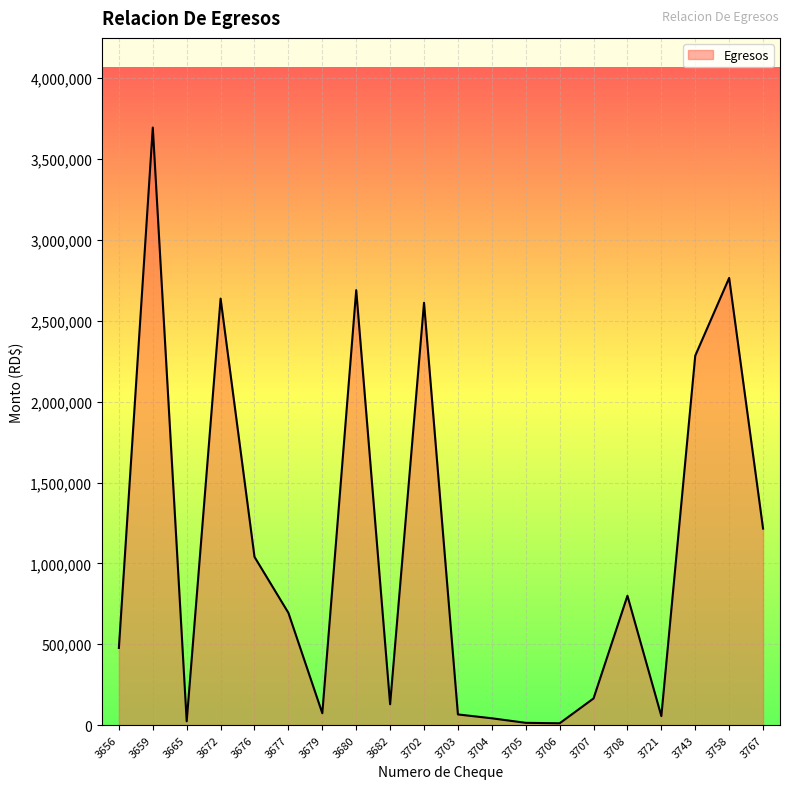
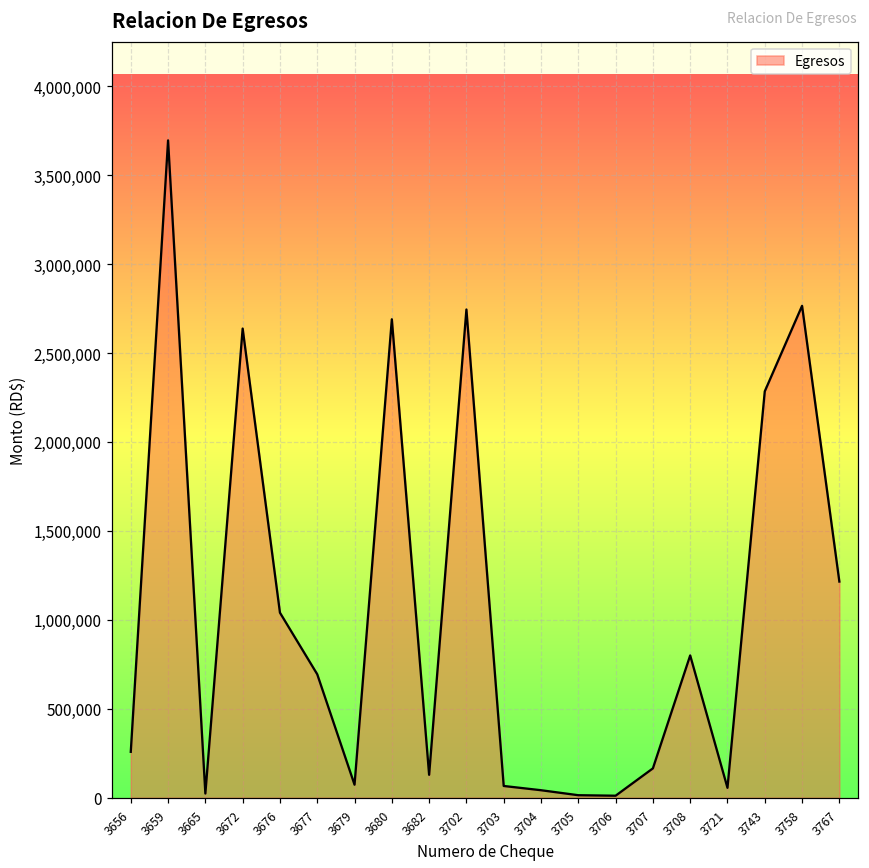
3656: 480,000 -> 260,000
3702: 2,610,000 -> 2,740,000
